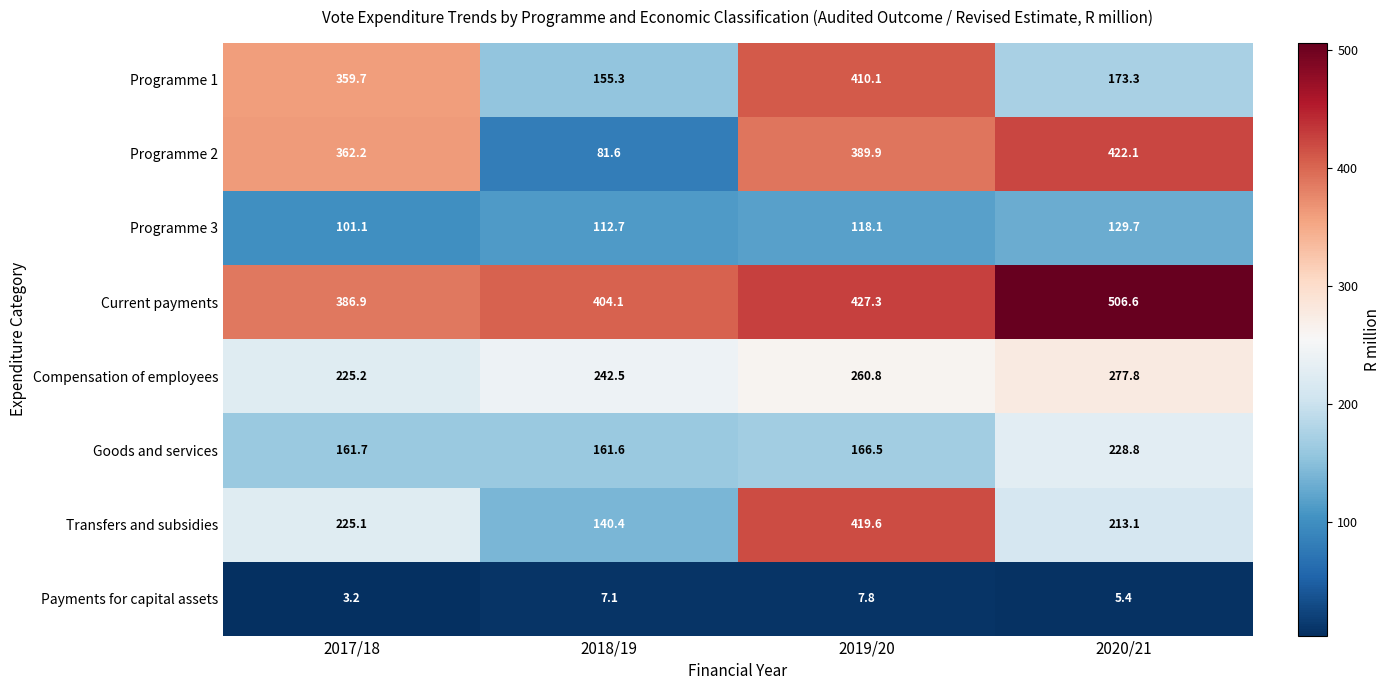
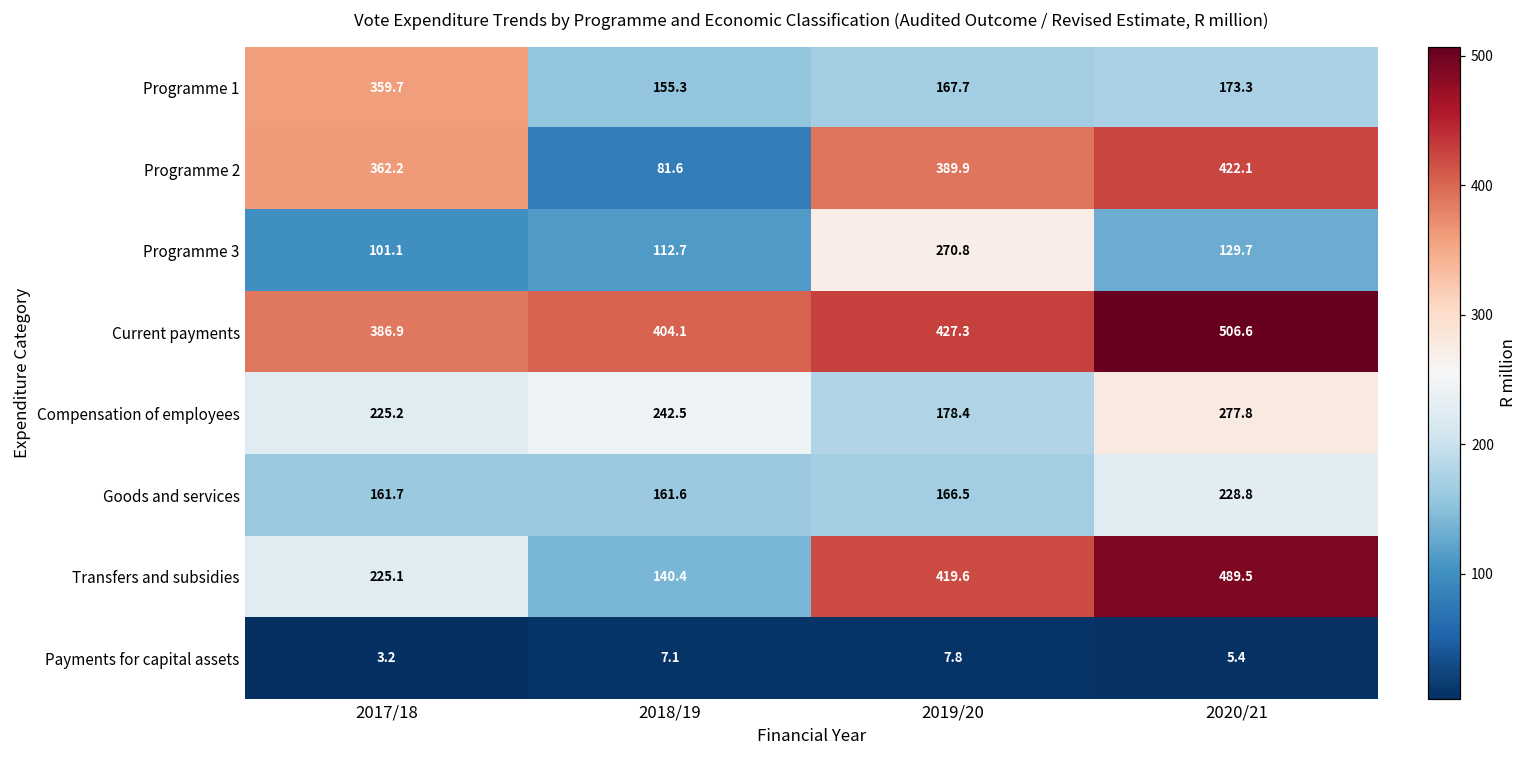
Programme 1, 2019/20: 410.1 -> 167.7
Programme 3, 2019/20: 118.1 -> 270.8
Compensation of employees, 2019/20: 260.8 -> 178.4
Transfers and subsidies, 2020/21: 213.1 -> 489.5
